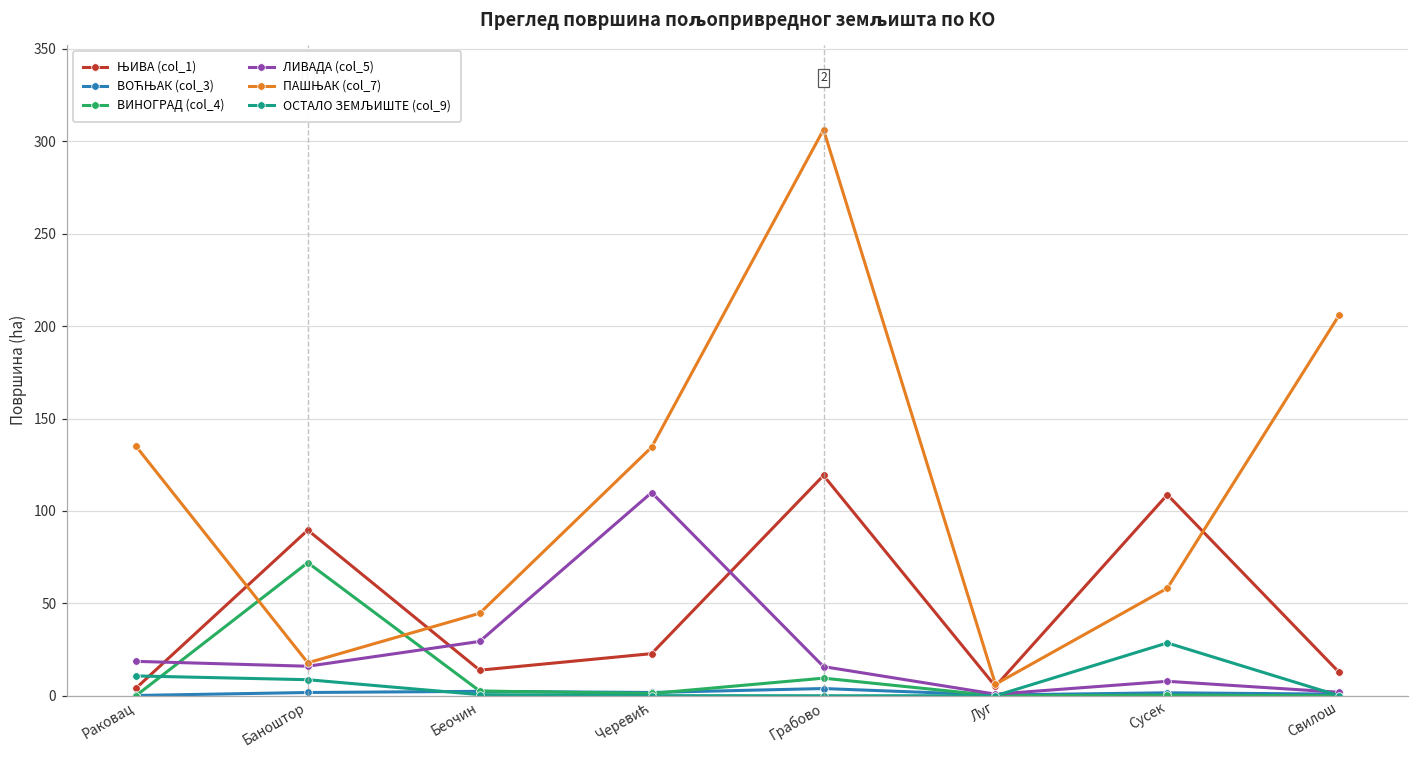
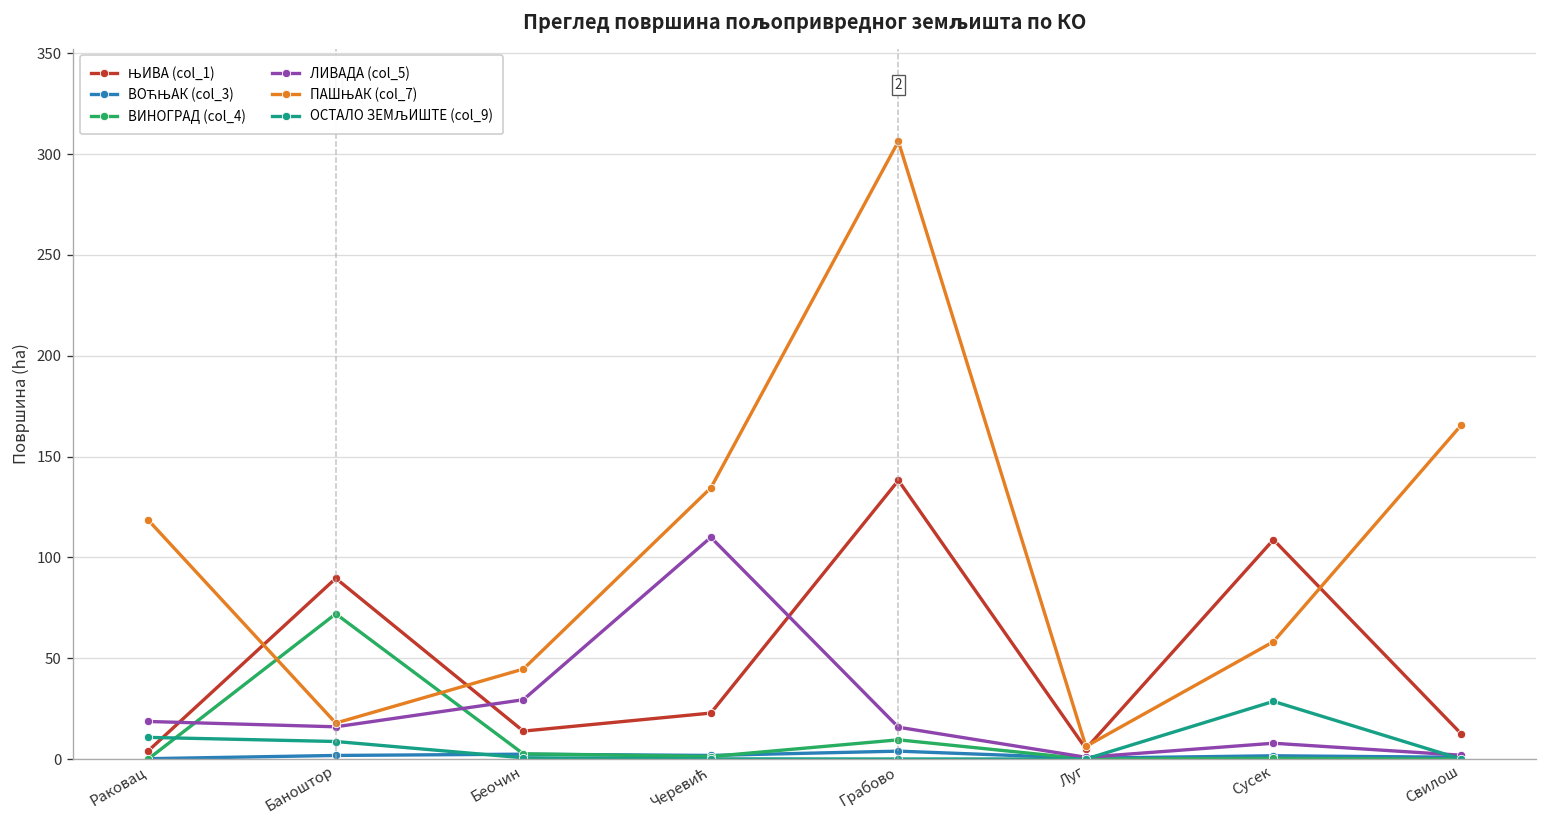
ПАШЊАК (col_7), Раковац: 135 -> 118
ЊИВА (col_1), Грабово: 119 -> 138
ПАШЊАК (col_7), Свилош: 206 -> 165
